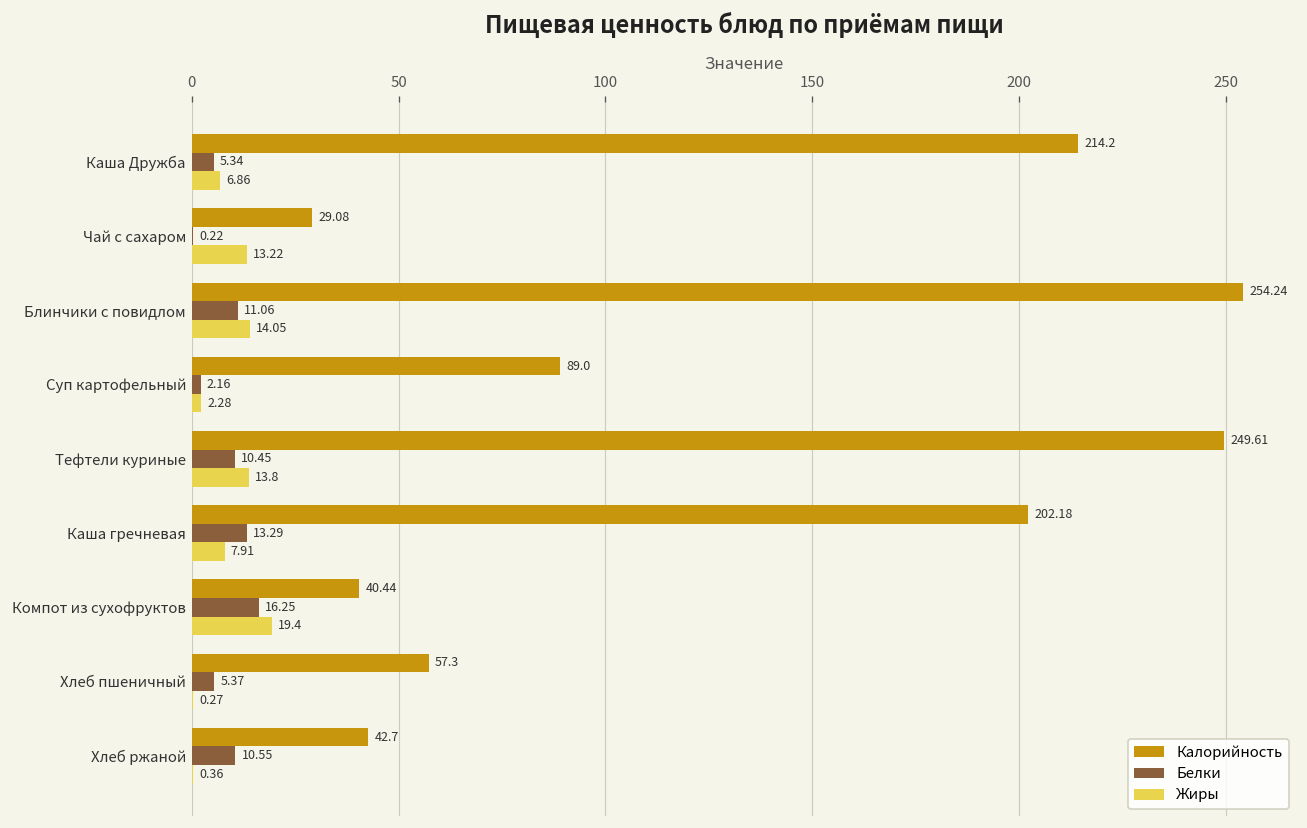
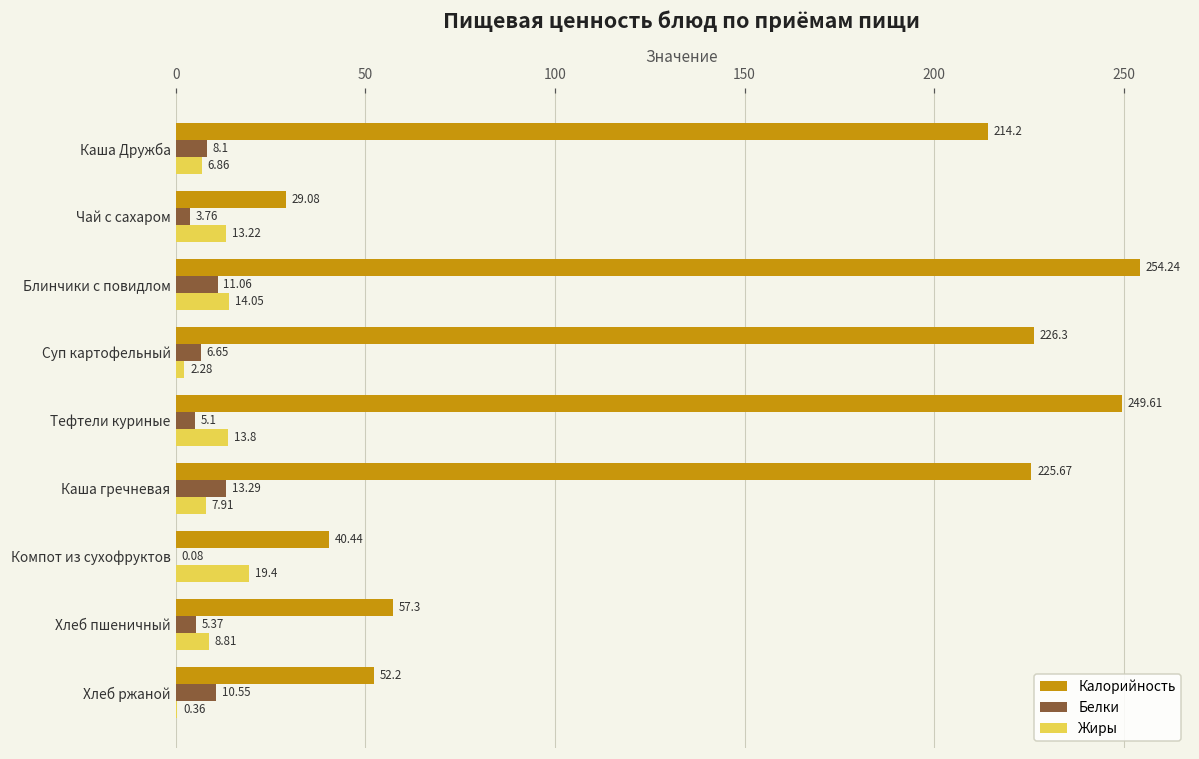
Белки, Каша Дружба: 5.34 -> 8.1
Белки, Чай с сахаром: 0.22 -> 3.76
Калорийность, Суп картофельный: 89.0 -> 226.3
Белки, Суп картофельный: 2.16 -> 6.65
Белки, Тефтели куриные: 10.45 -> 5.1
Калорийность, Каша гречневая: 202.18 -> 225.67
Белки, Компот из сухофруктов: 16.25 -> 0.08
Жиры, Хлеб пшеничный: 0.27 -> 8.81
Калорийность, Хлеб ржаной: 42.7 -> 52.2
